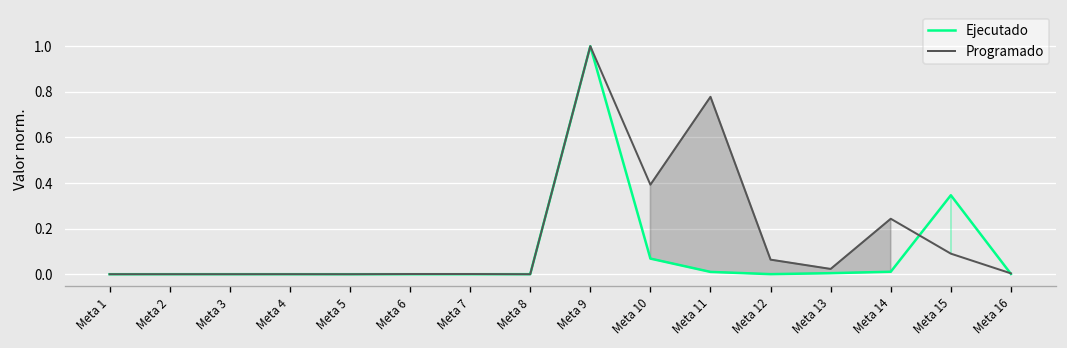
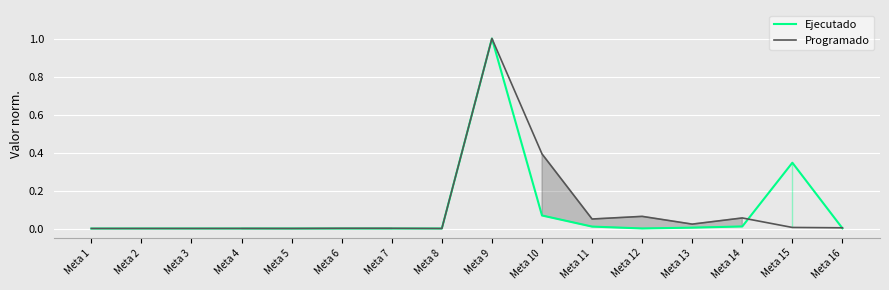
Programado, Meta 11: 0.78 -> 0.05
Programado, Meta 14: 0.24 -> 0.06
Programado, Meta 15: 0.09 -> 0.01
